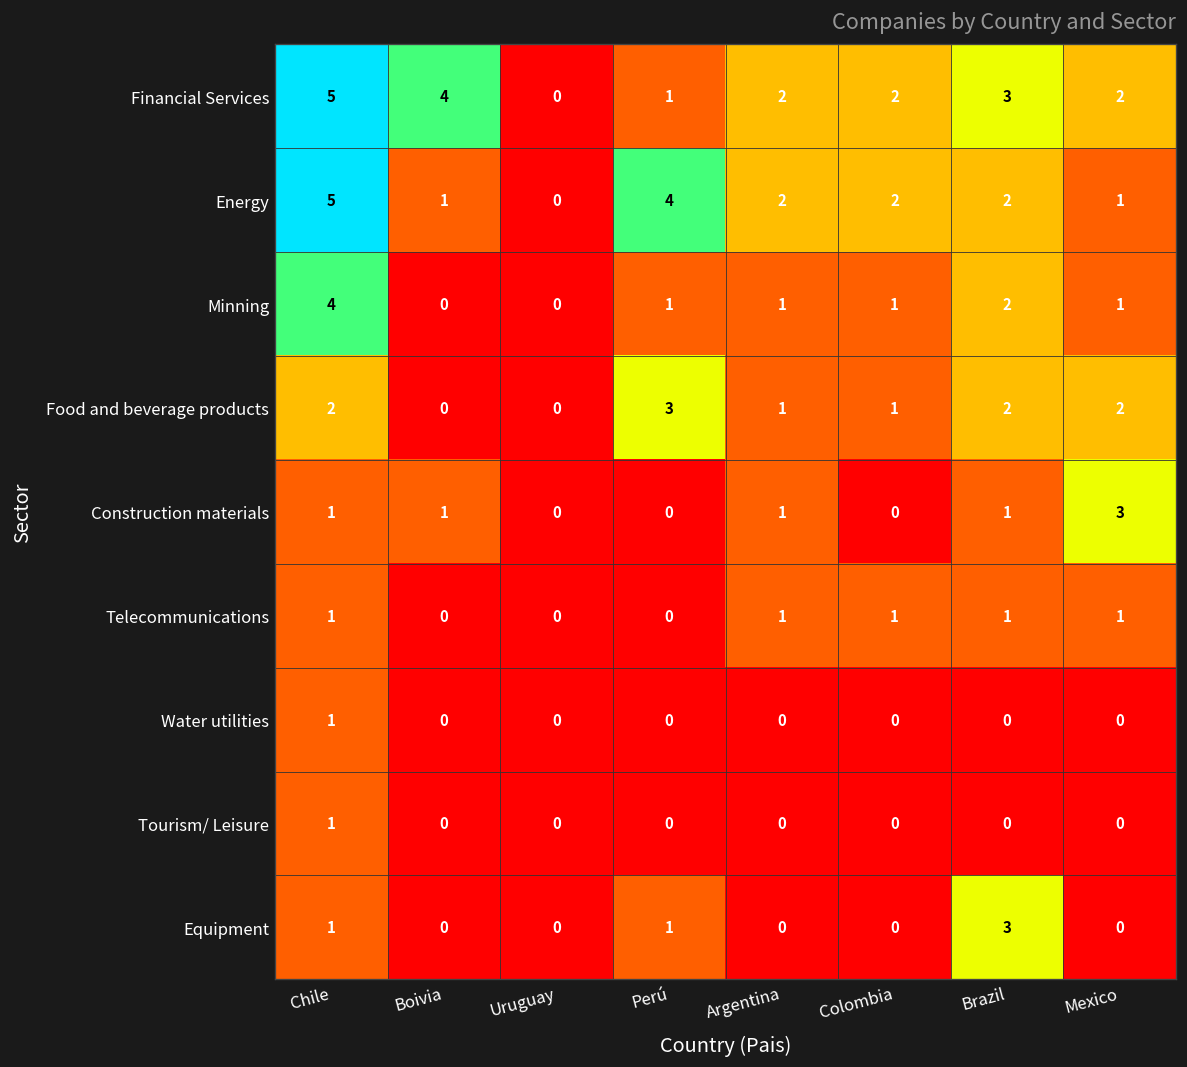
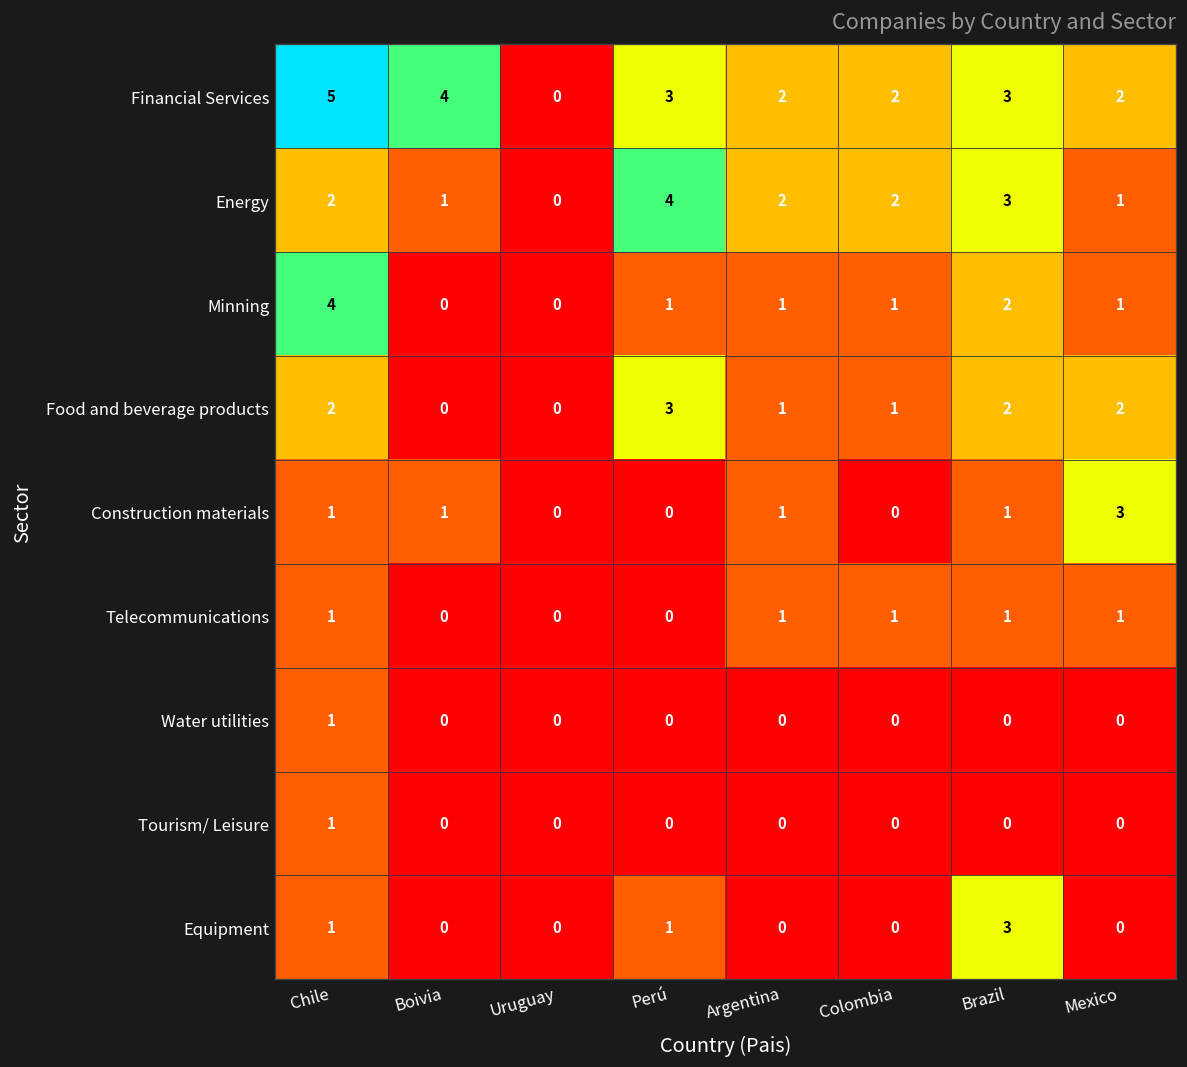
Financial Services, Perú: 1 -> 3
Energy, Chile: 5 -> 2
Energy, Brazil: 2 -> 3
